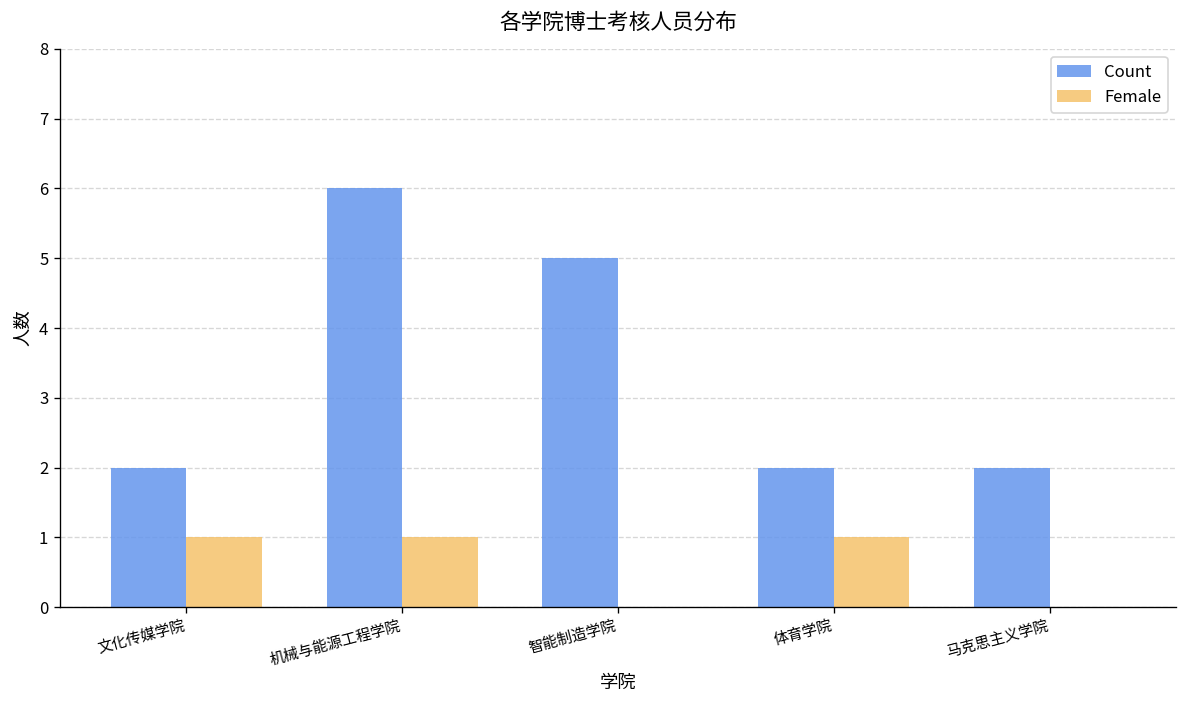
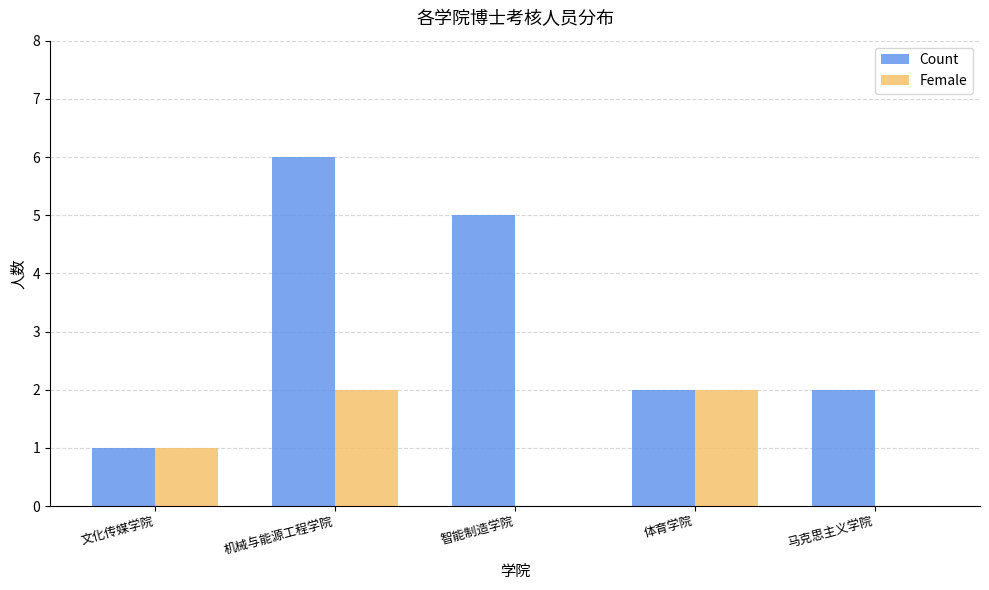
Count, 文化传媒学院: 2 -> 1
Female, 机械与能源工程学院: 1 -> 2
Female, 体育学院: 1 -> 2
